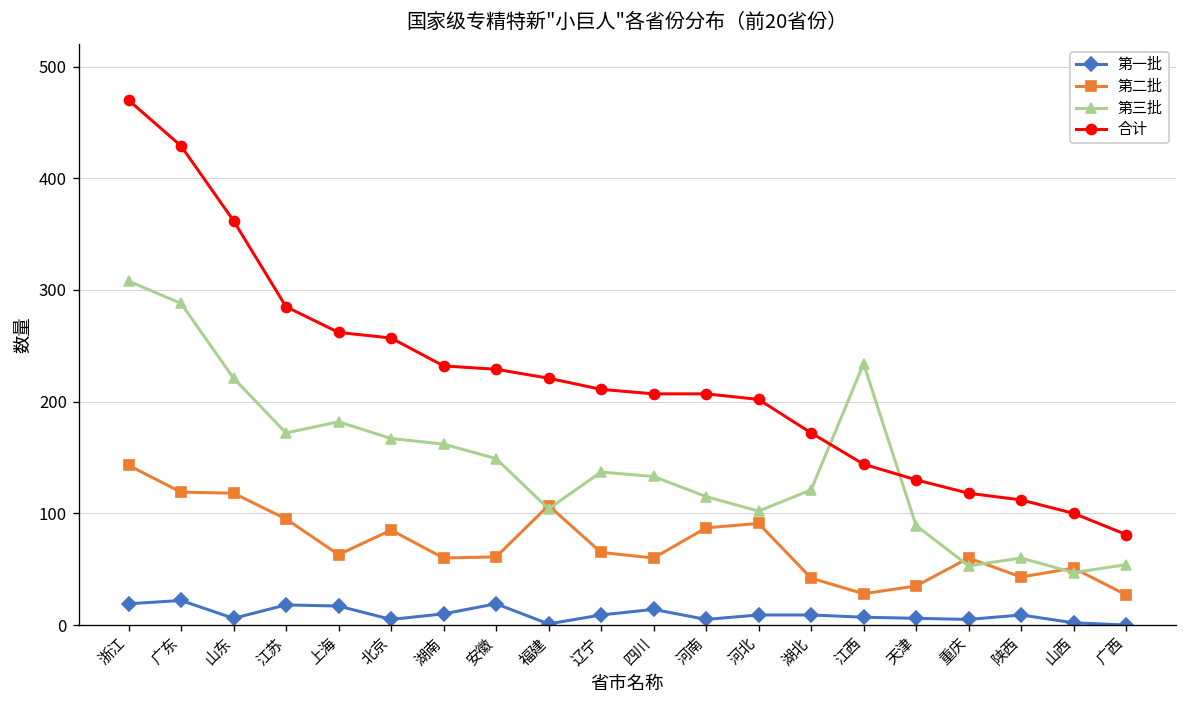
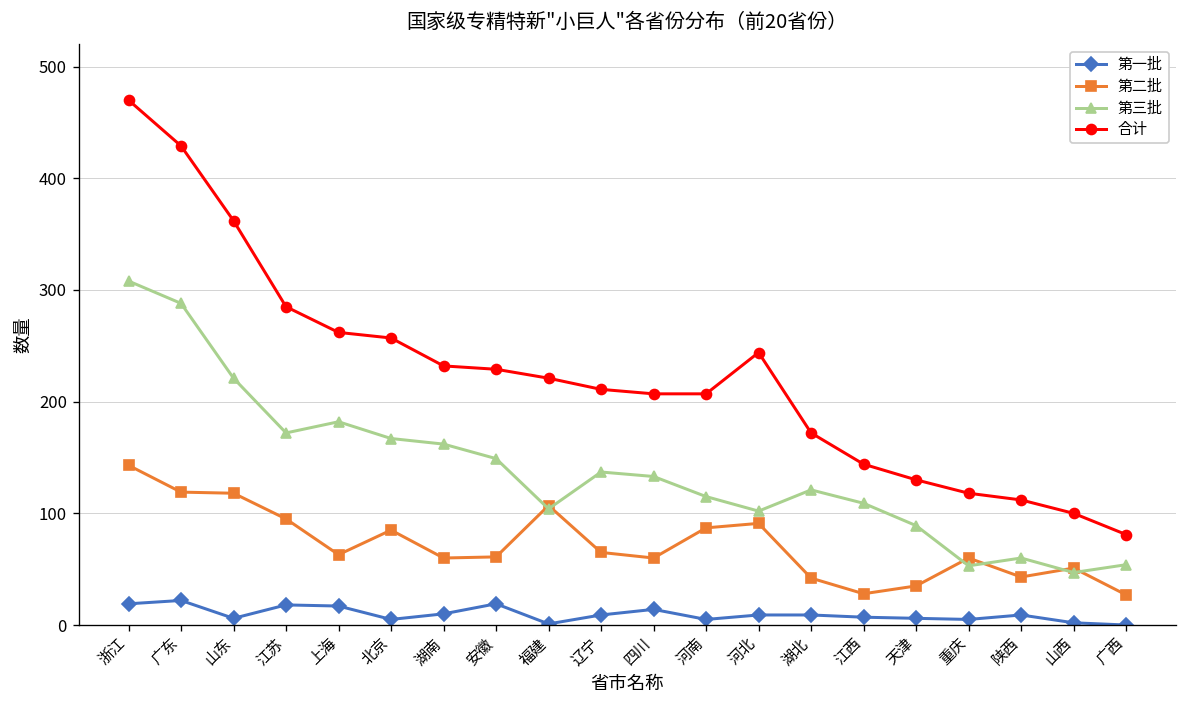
合计, 河北: 200 -> 240
第三批, 江西: 230 -> 110
